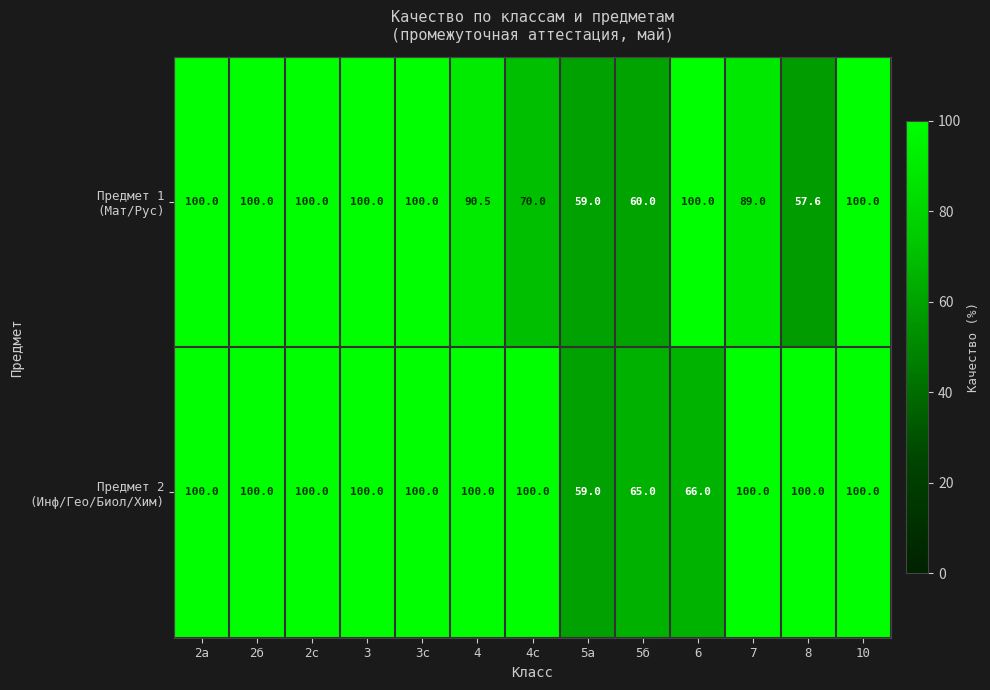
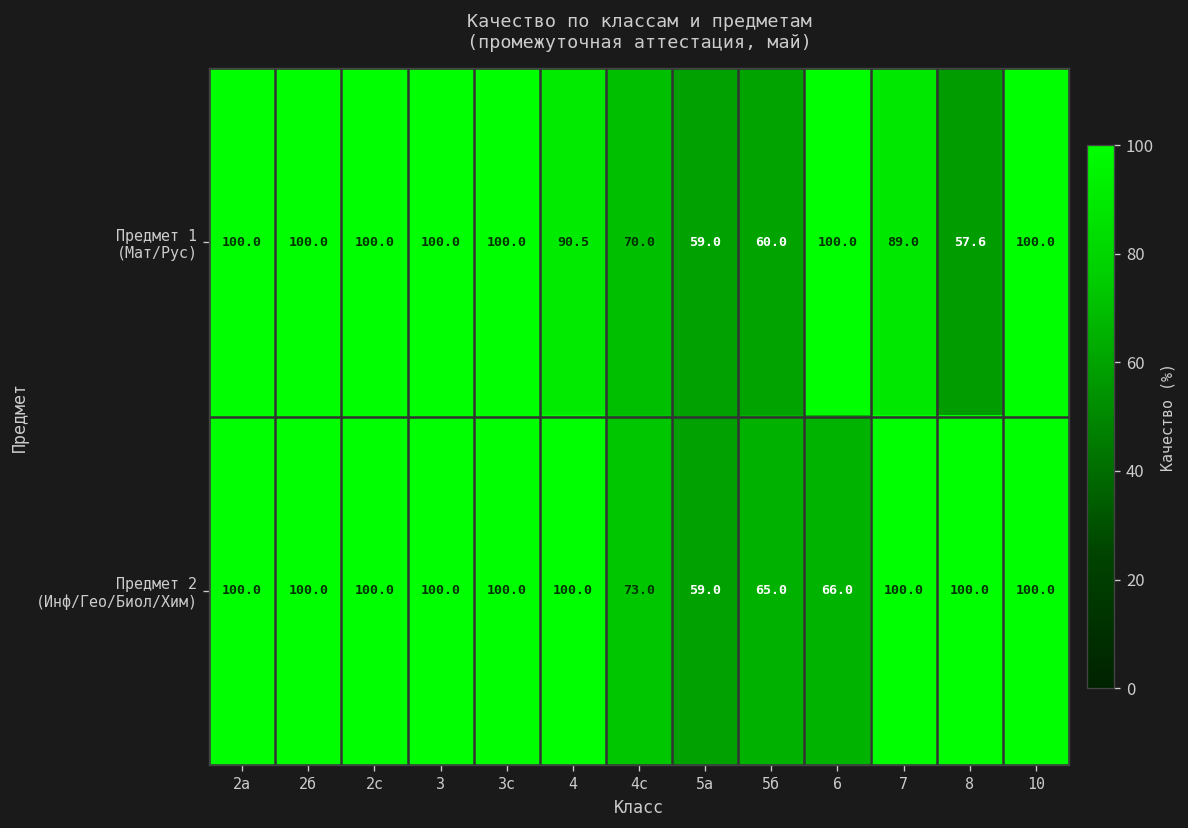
Предмет 2 (Инф/Гео/Биол/Хим), 4с: 100.0 -> 73.0
